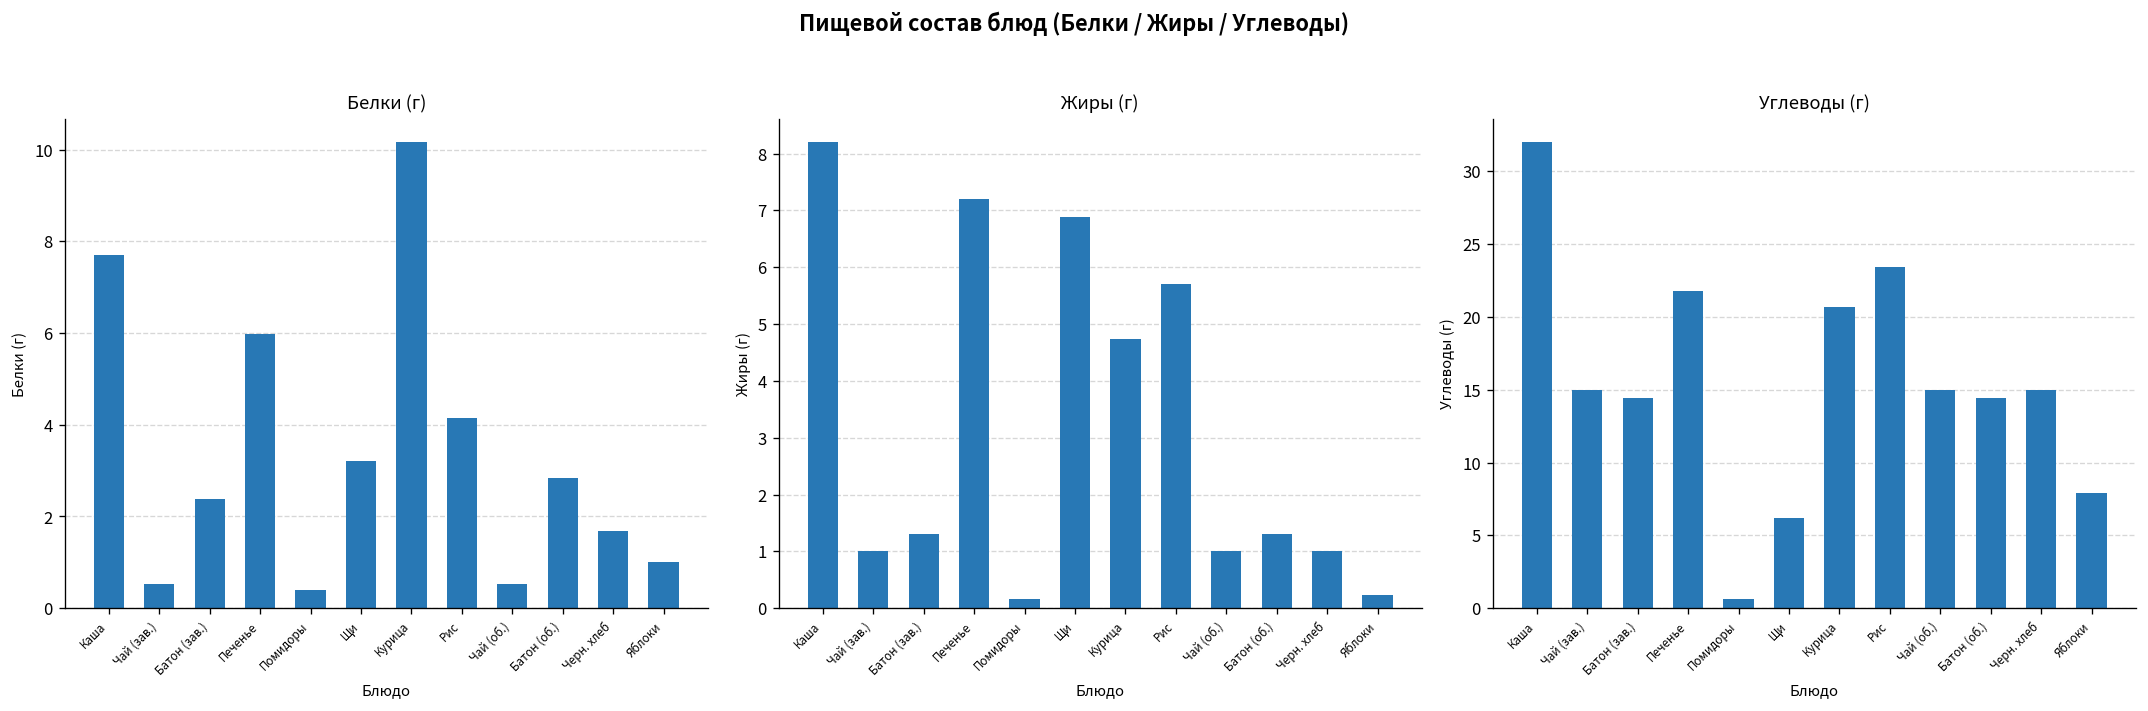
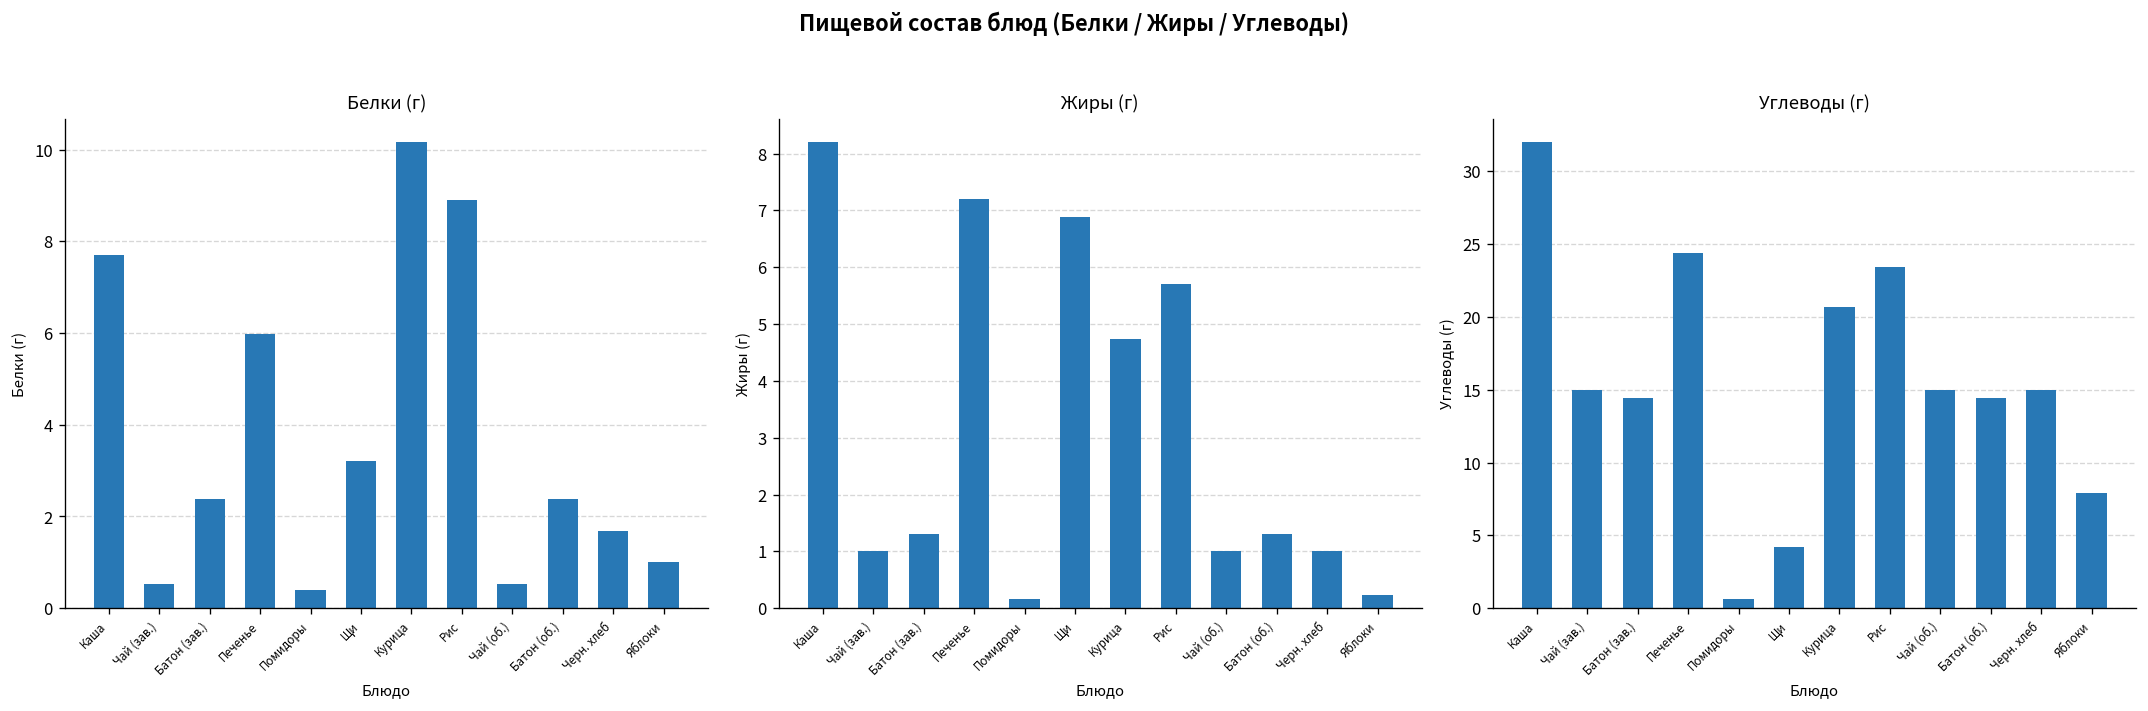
Белки (г), Рис: 4.2 -> 8.9
Белки (г), Батон (об.): 2.8 -> 2.4
Углеводы (г), Печенье: 21.8 -> 24.4
Углеводы (г), Щи: 6.2 -> 4.2
